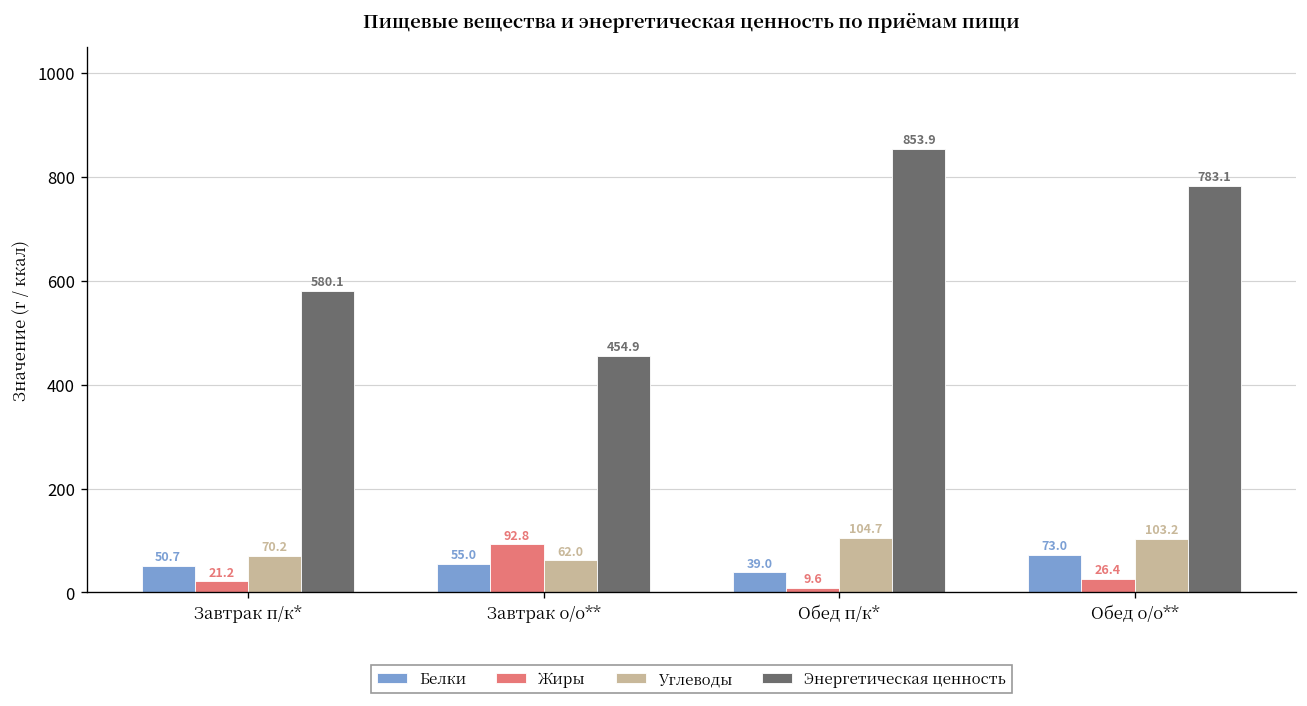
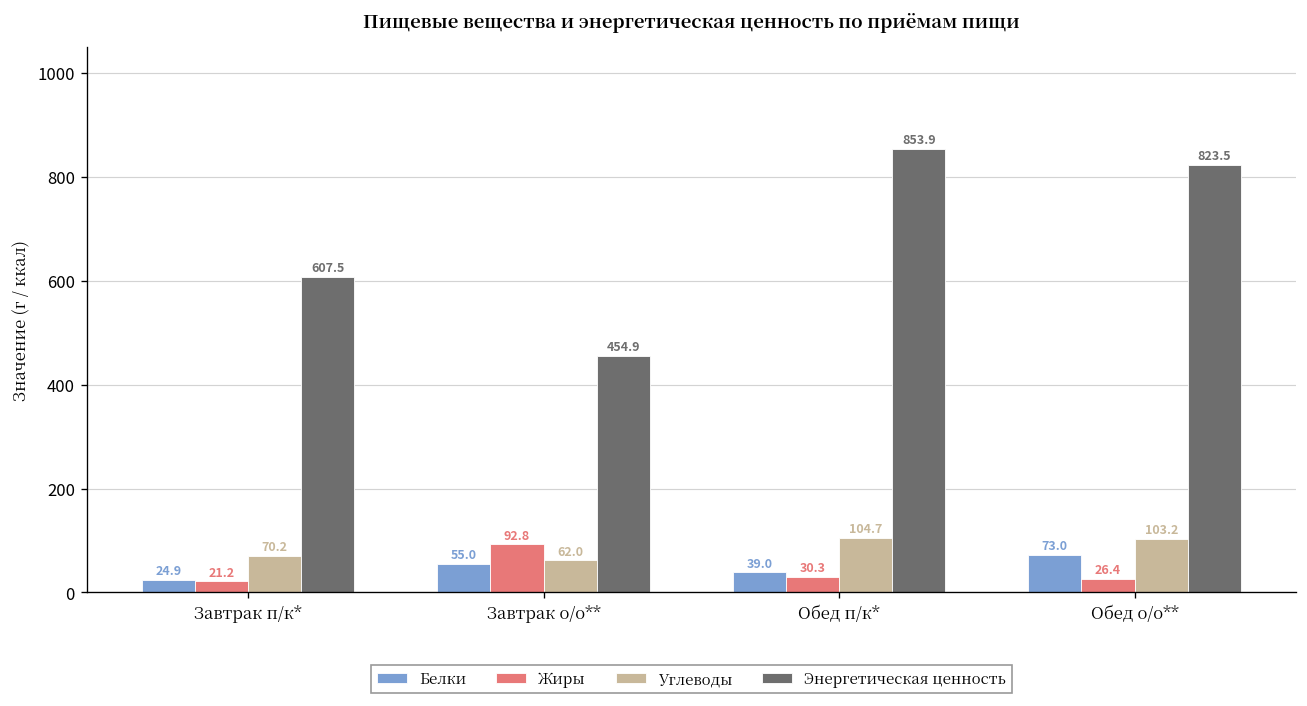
Белки, Завтрак п/к*: 50.7 -> 24.9
Энергетическая ценность, Завтрак п/к*: 580.1 -> 607.5
Жиры, Обед п/к*: 9.6 -> 30.3
Энергетическая ценность, Обед о/о**: 783.1 -> 823.5
